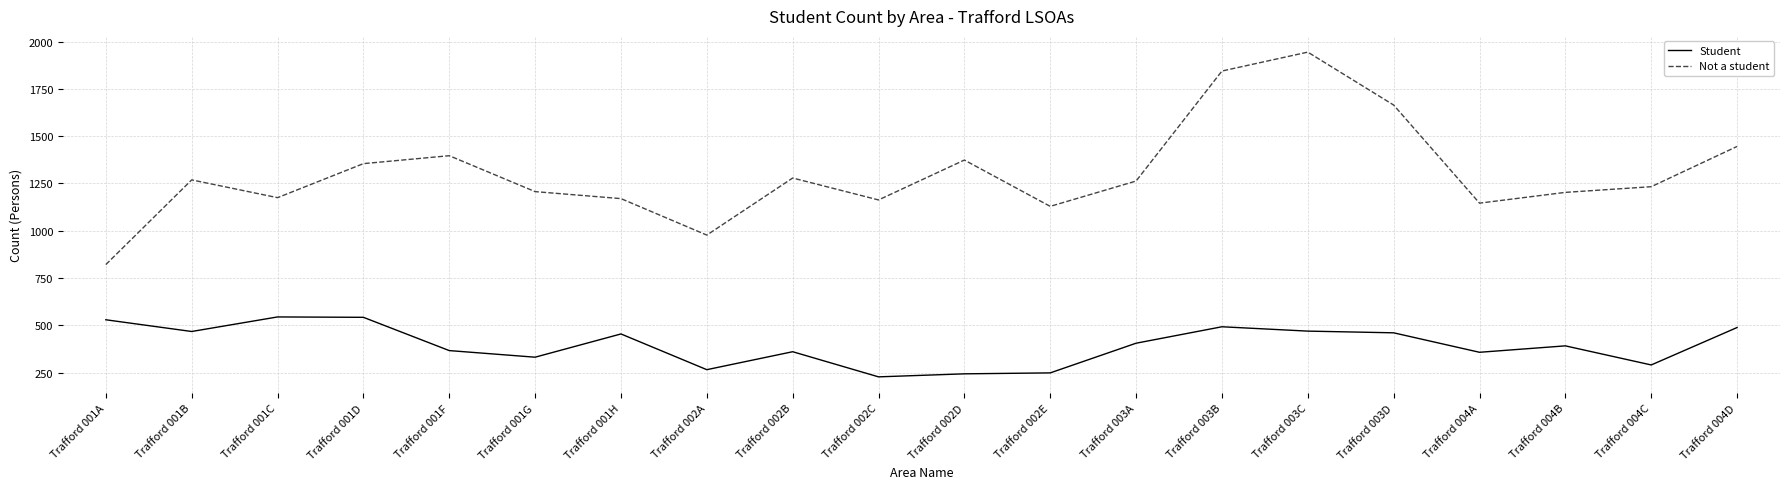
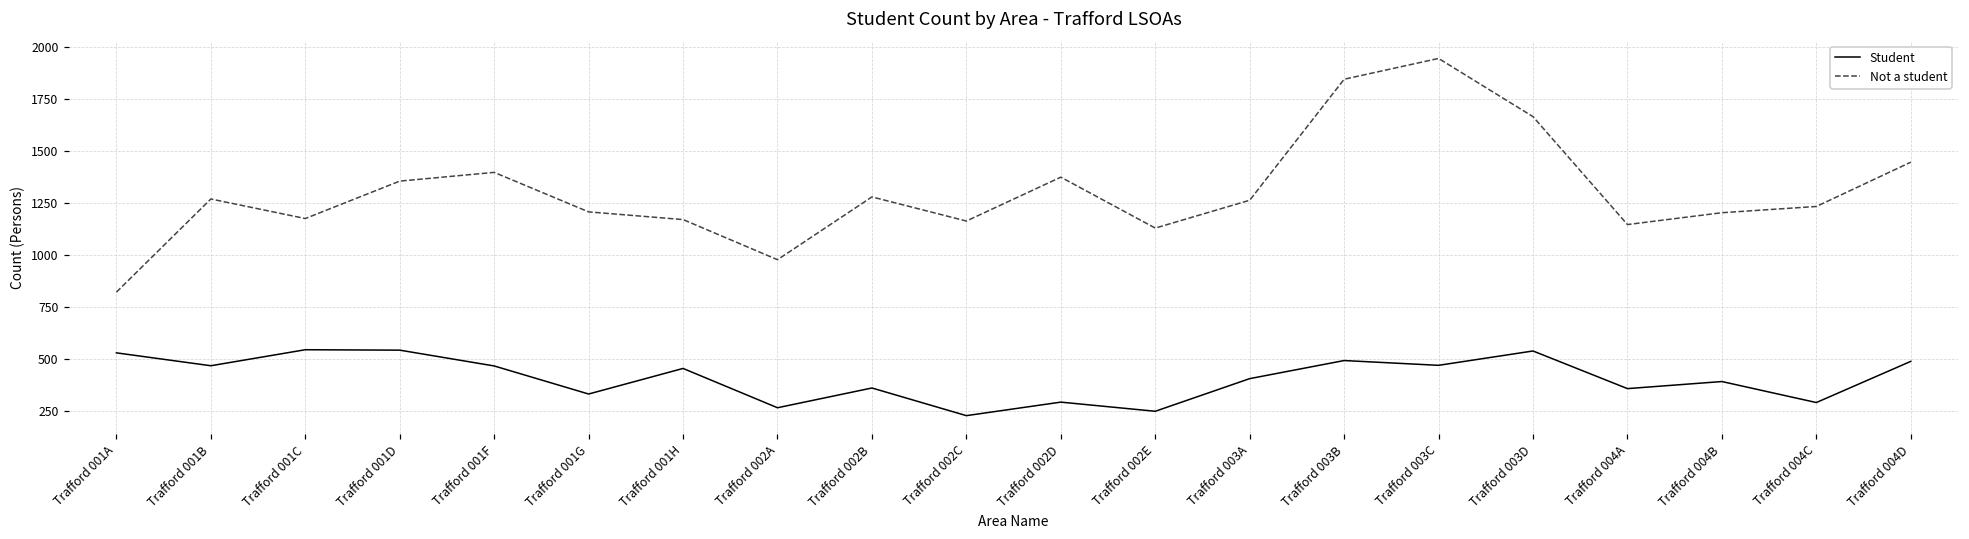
Student, Trafford 001F: 370 -> 470
Student, Trafford 002D: 240 -> 290
Student, Trafford 003D: 460 -> 540
